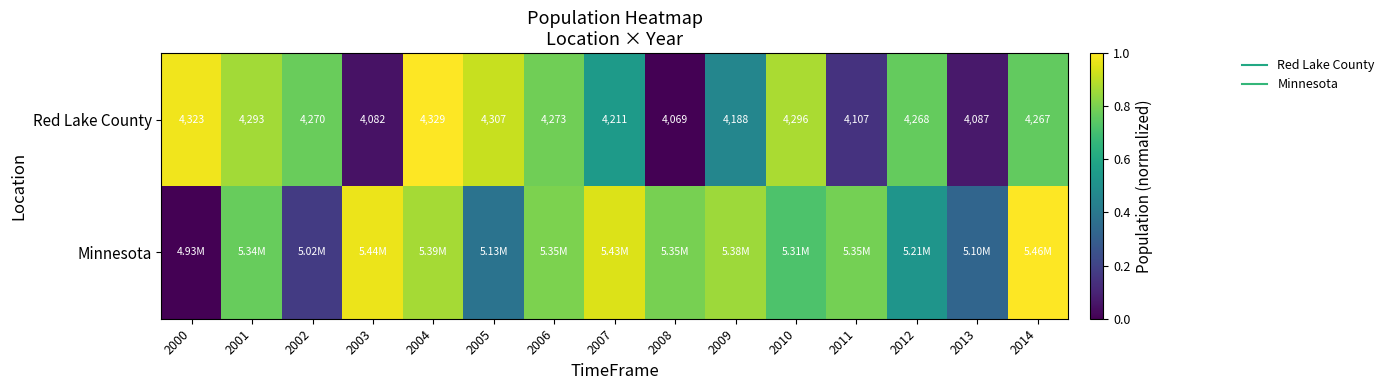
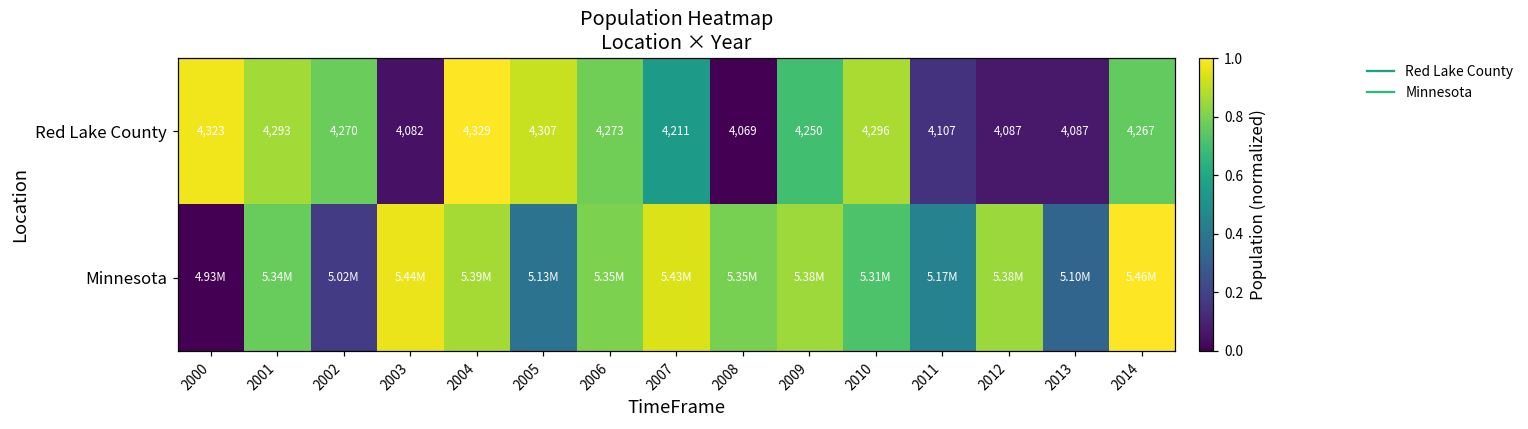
Red Lake County, 2009: 4,188 -> 4,250
Red Lake County, 2012: 4,268 -> 4,087
Minnesota, 2011: 5.35M -> 5.17M
Minnesota, 2012: 5.21M -> 5.38M
